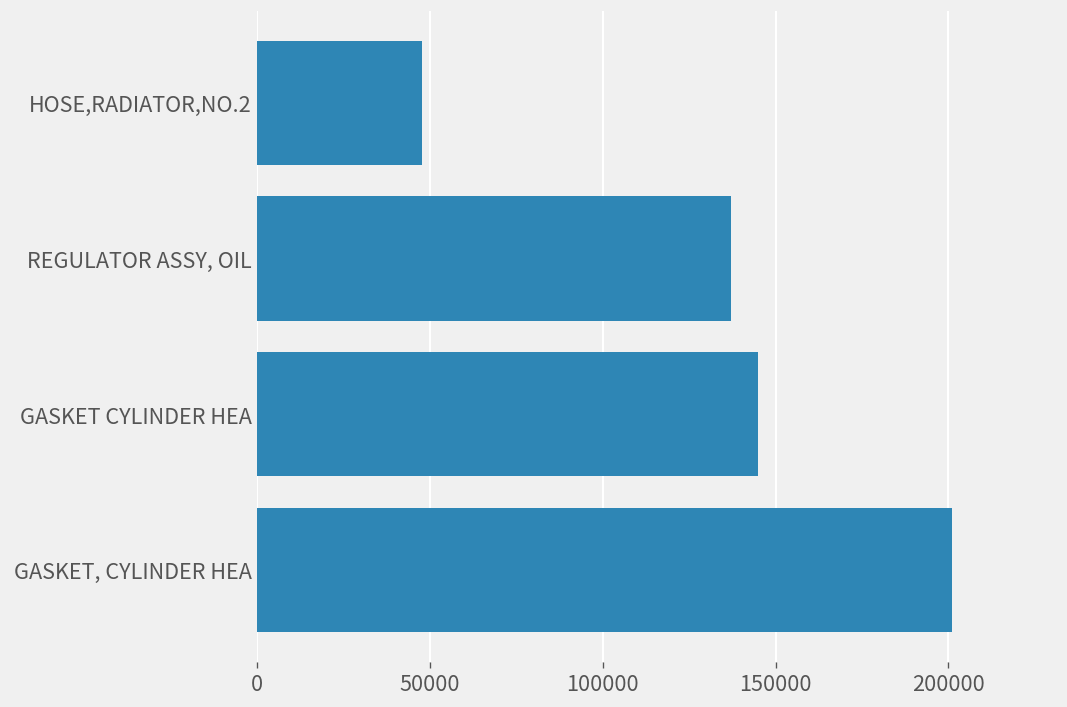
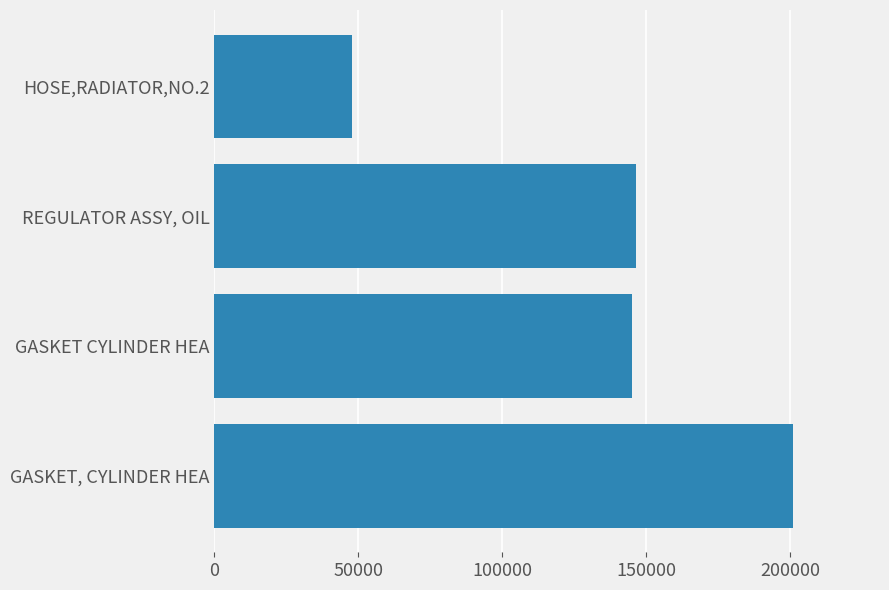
REGULATOR ASSY, OIL: 137000 -> 146000
